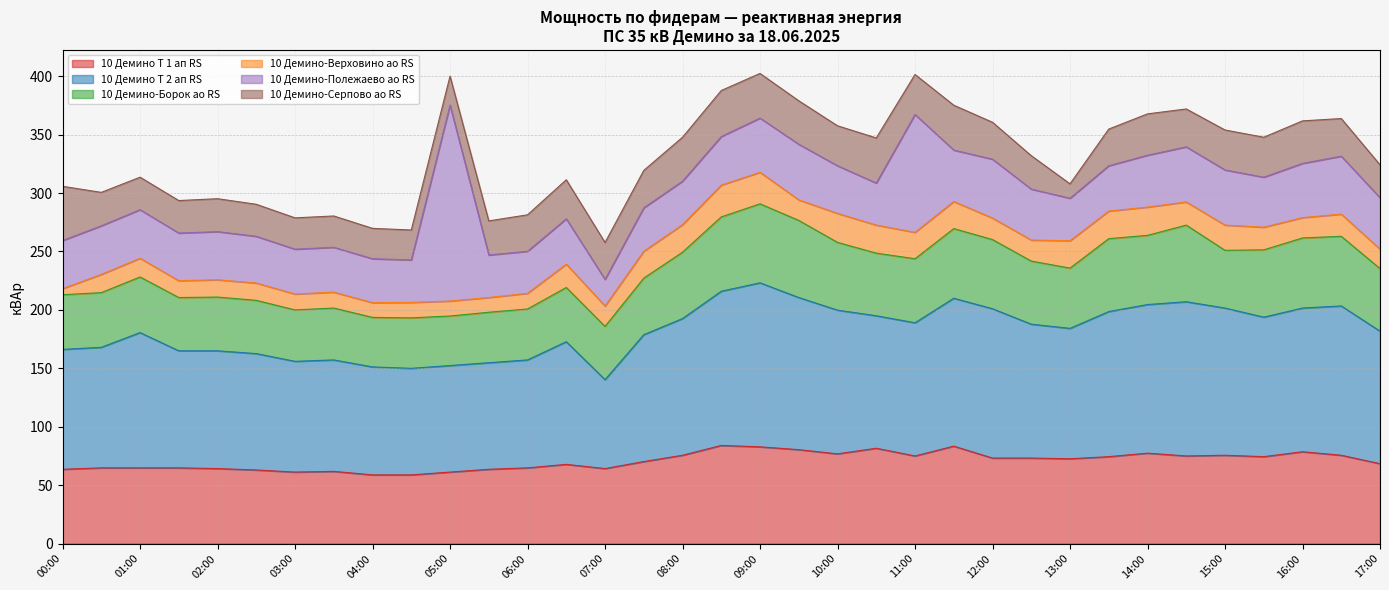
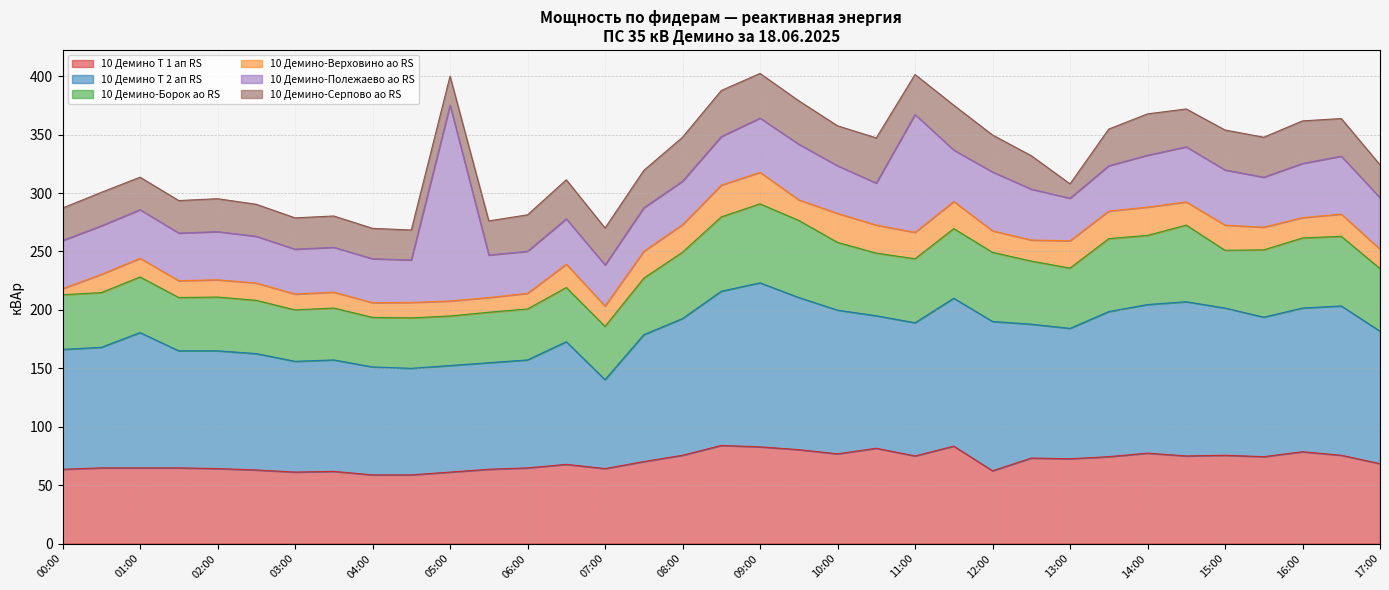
10 Демино-Серпово ао RS, 00:00: 46 -> 28
10 Демино-Полежаево ао RS, 07:00: 23 -> 35
10 Демино Т 1 ап RS, 12:00: 73 -> 62
